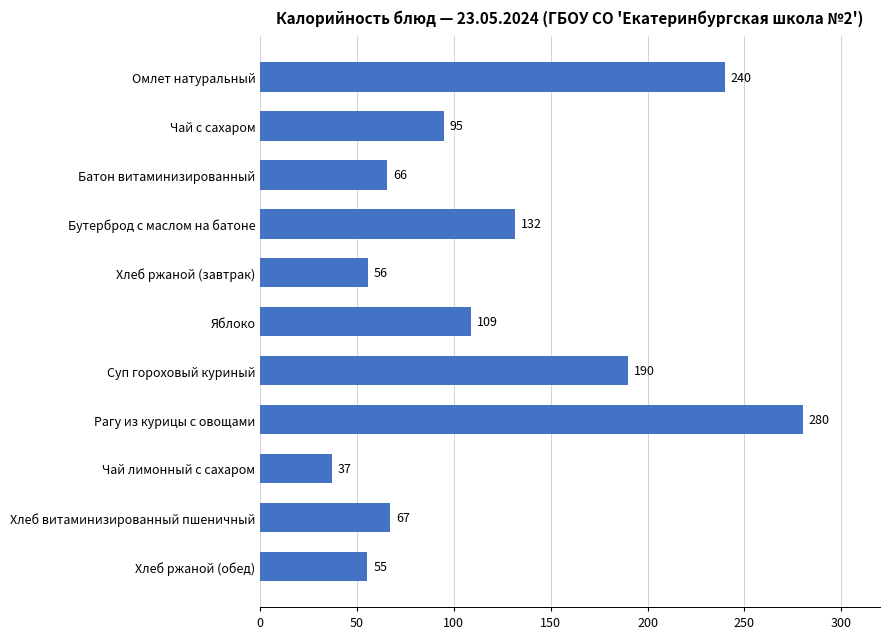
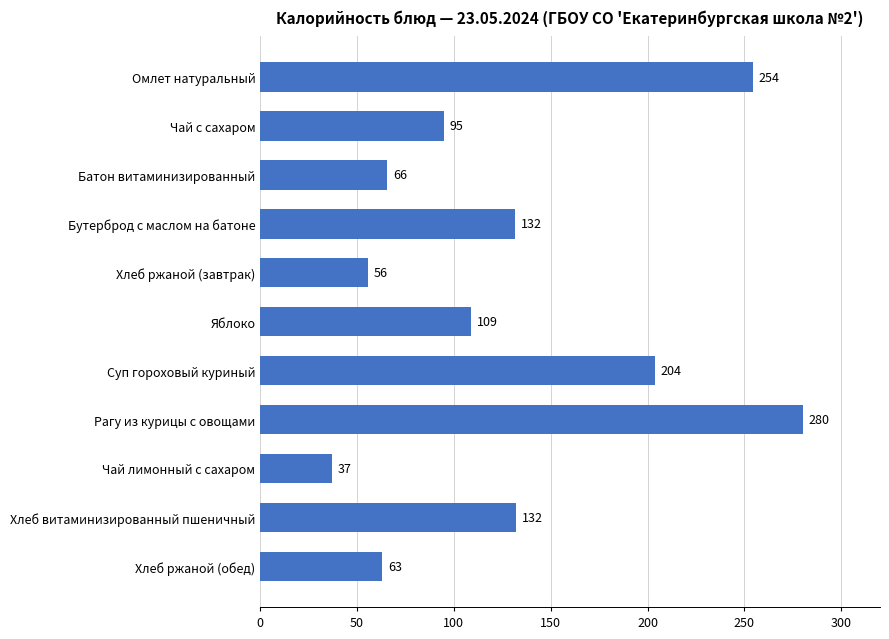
Омлет натуральный: 240 -> 254
Суп гороховый куриный: 190 -> 204
Хлеб витаминизированный пшеничный: 67 -> 132
Хлеб ржаной (обед): 55 -> 63
